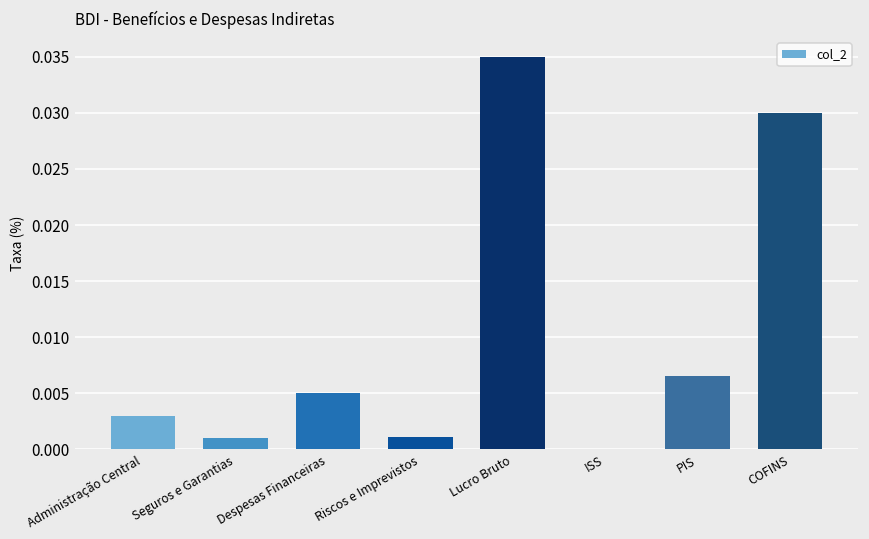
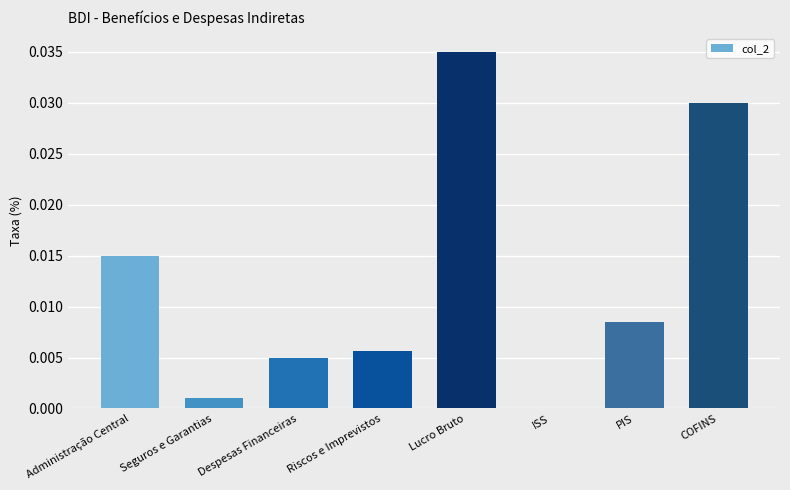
Administração Central: 0.003 -> 0.015
Riscos e Imprevistos: 0.0011 -> 0.0056
PIS: 0.0065 -> 0.0085
